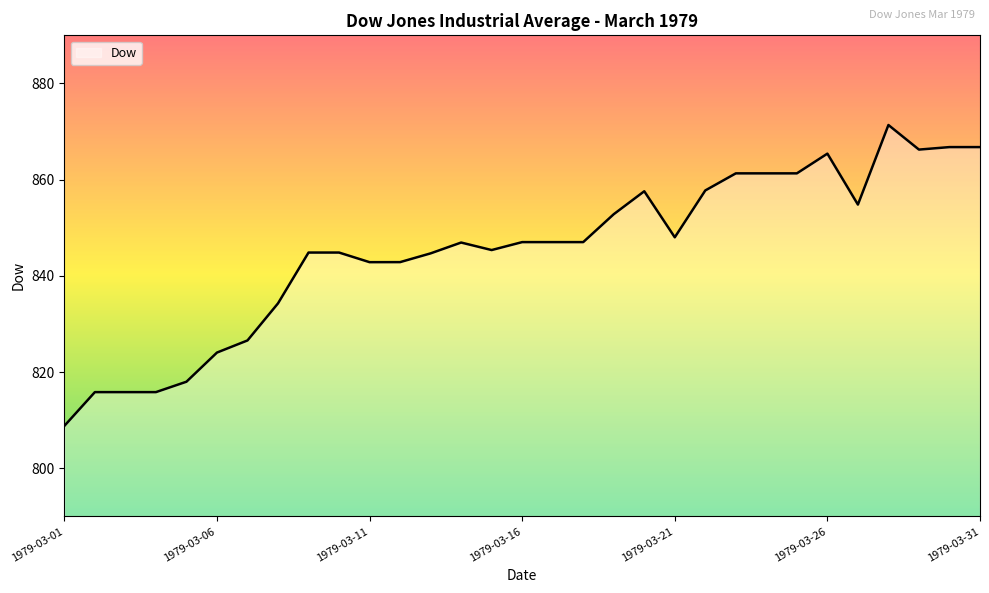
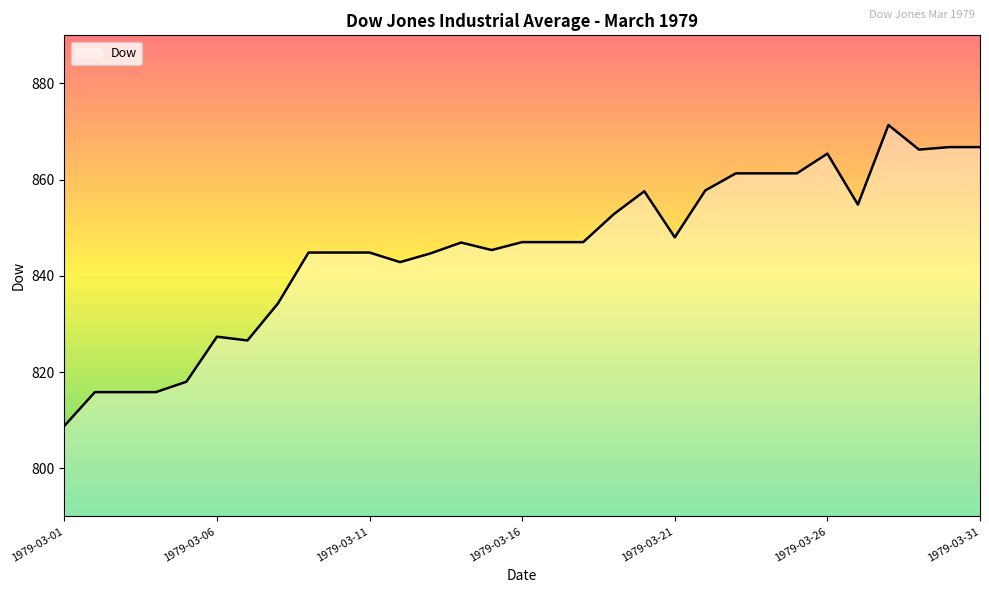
1979-03-06: 824 -> 827
1979-03-11: 843 -> 845
